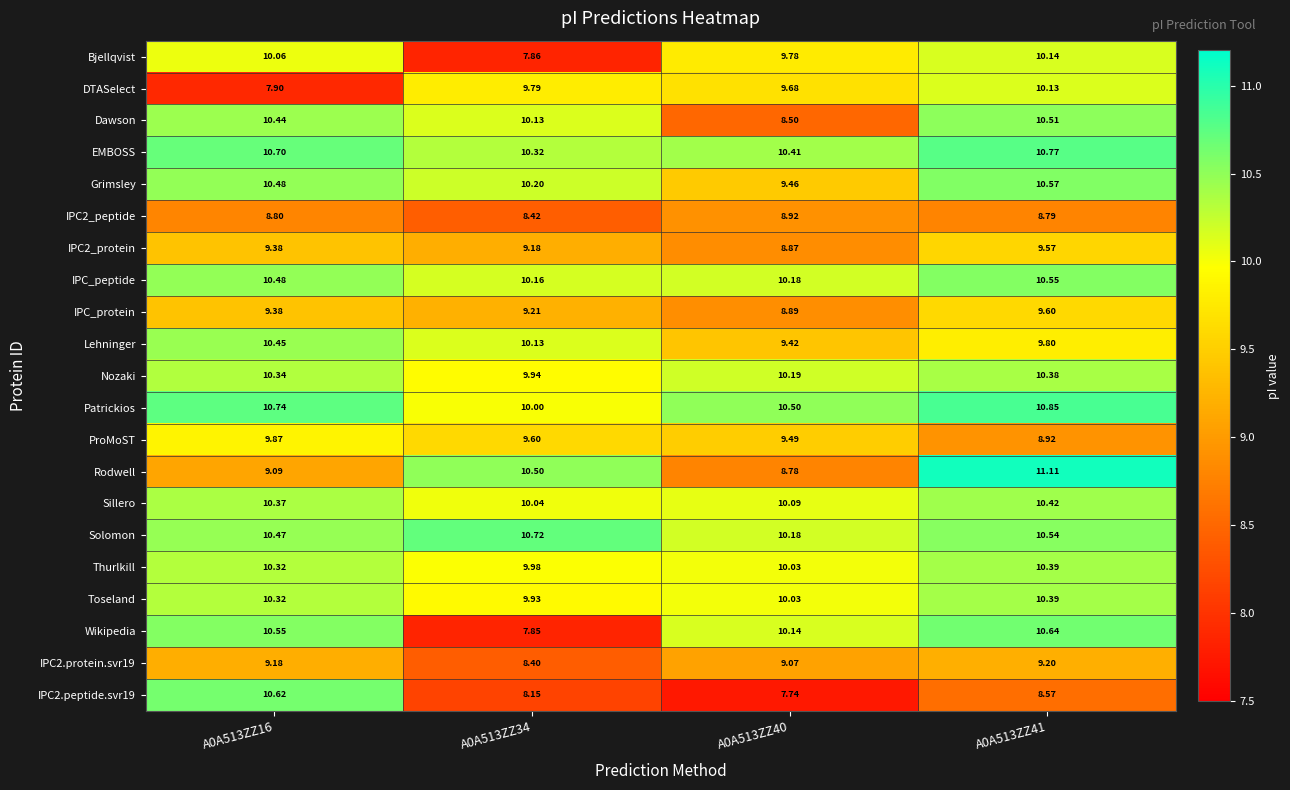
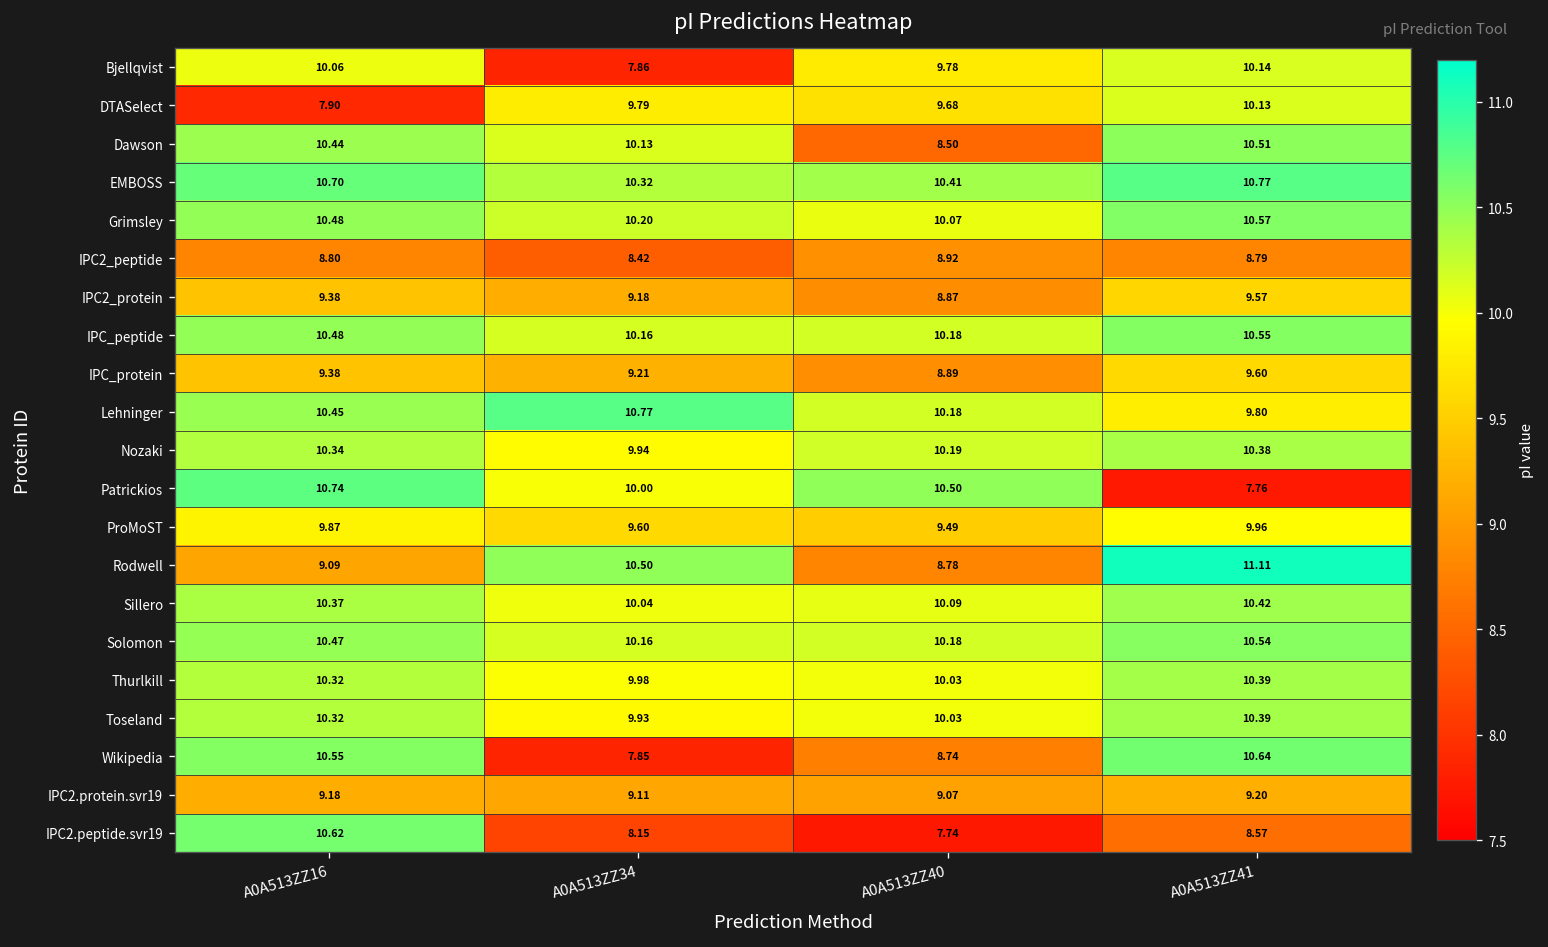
Grimsley, A0A513ZZ40: 9.46 -> 10.07
Lehninger, A0A513ZZ34: 10.13 -> 10.77
Lehninger, A0A513ZZ40: 9.42 -> 10.18
Patrickios, A0A513ZZ41: 10.85 -> 7.76
ProMoST, A0A513ZZ41: 8.92 -> 9.96
Solomon, A0A513ZZ34: 10.72 -> 10.16
Wikipedia, A0A513ZZ40: 10.14 -> 8.74
IPC2.protein.svr19, A0A513ZZ34: 8.40 -> 9.11
